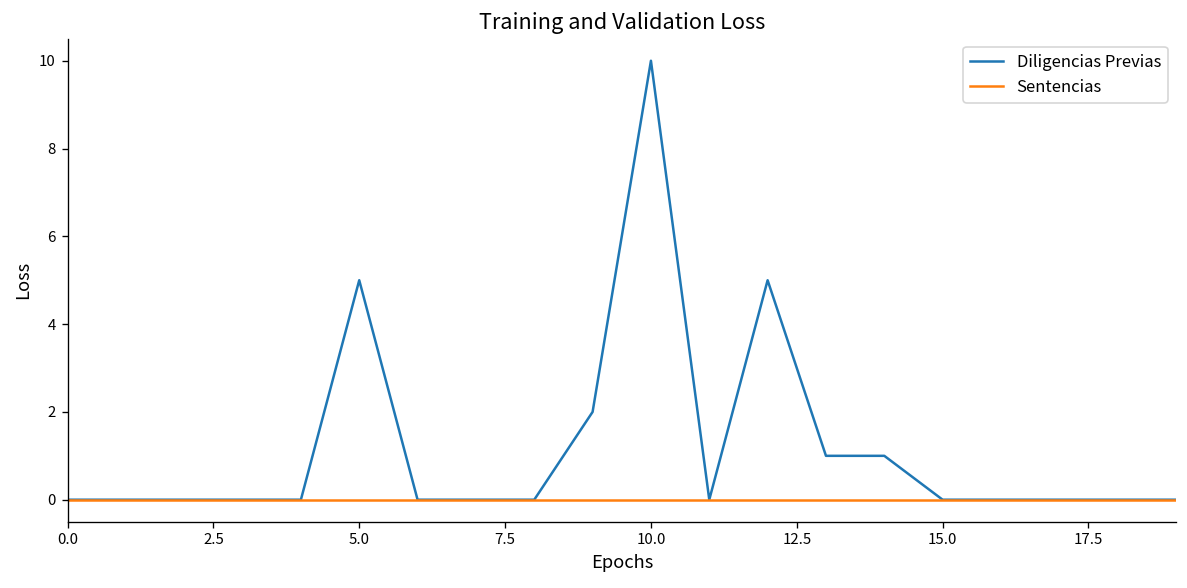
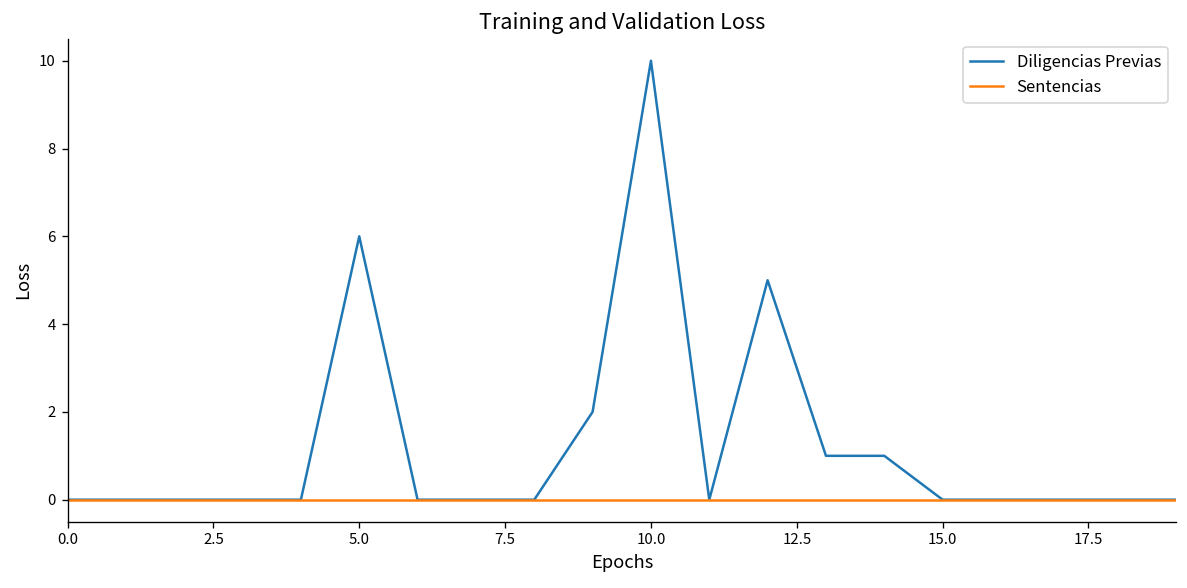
Diligencias Previas, 5.0: 5 -> 6
